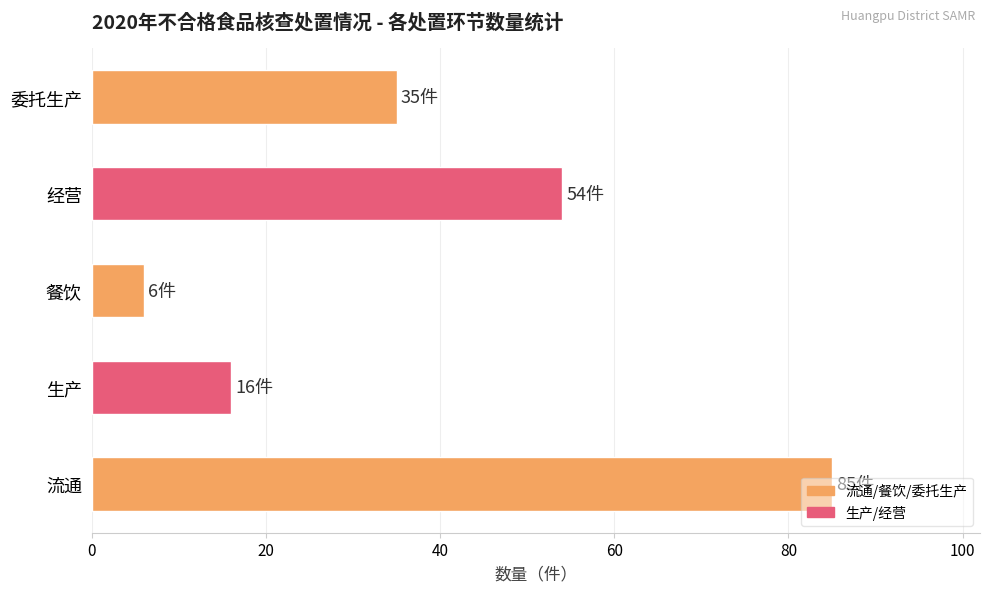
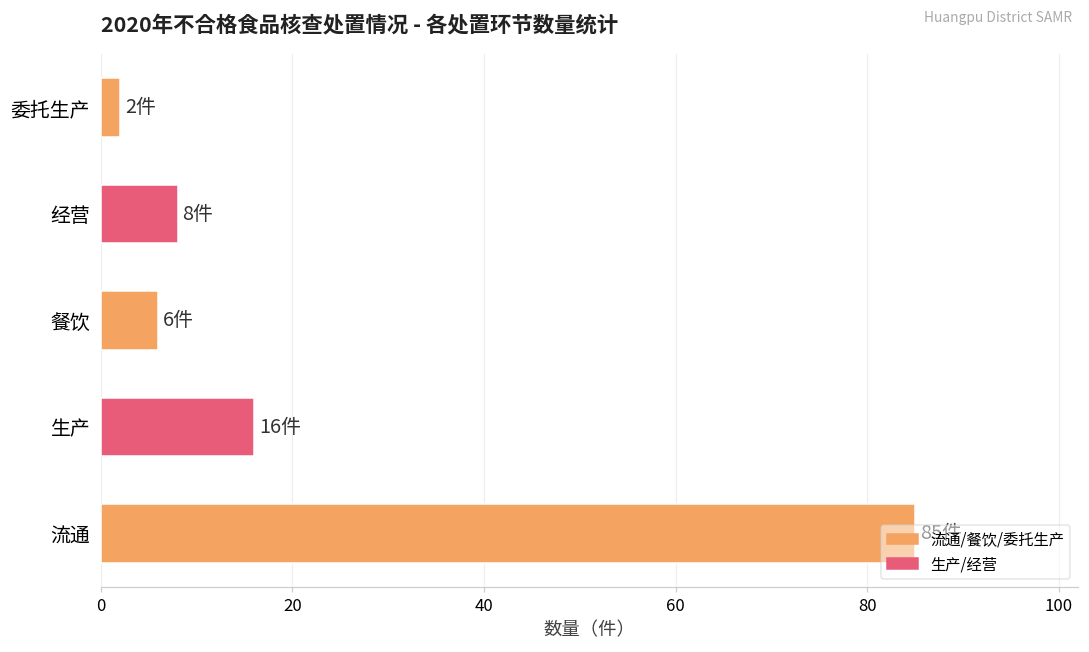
委托生产: 35件 -> 2件
经营: 54件 -> 8件
